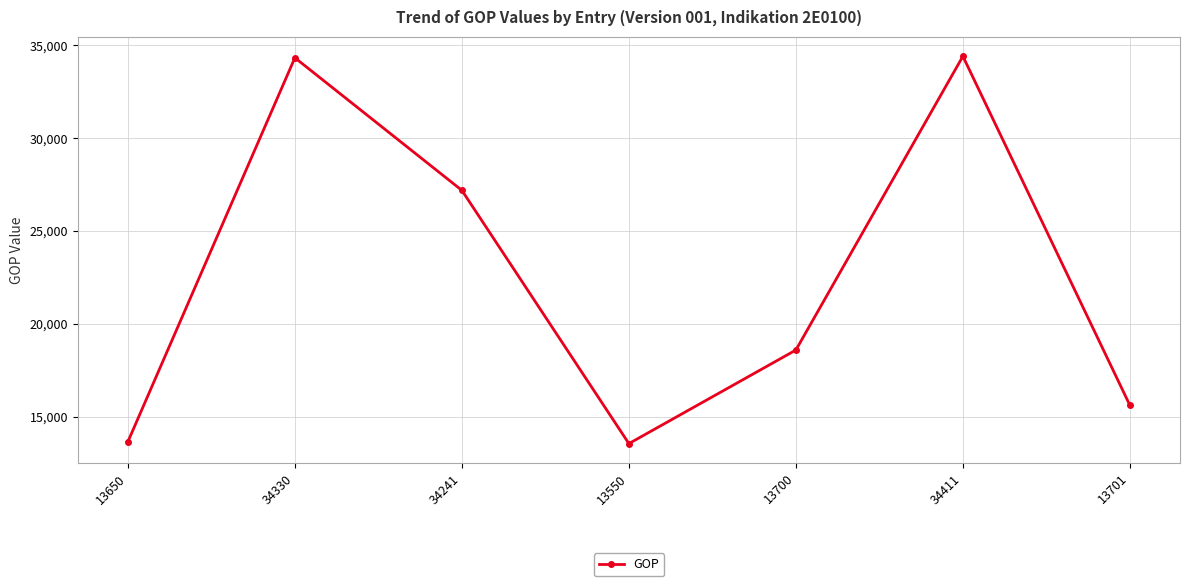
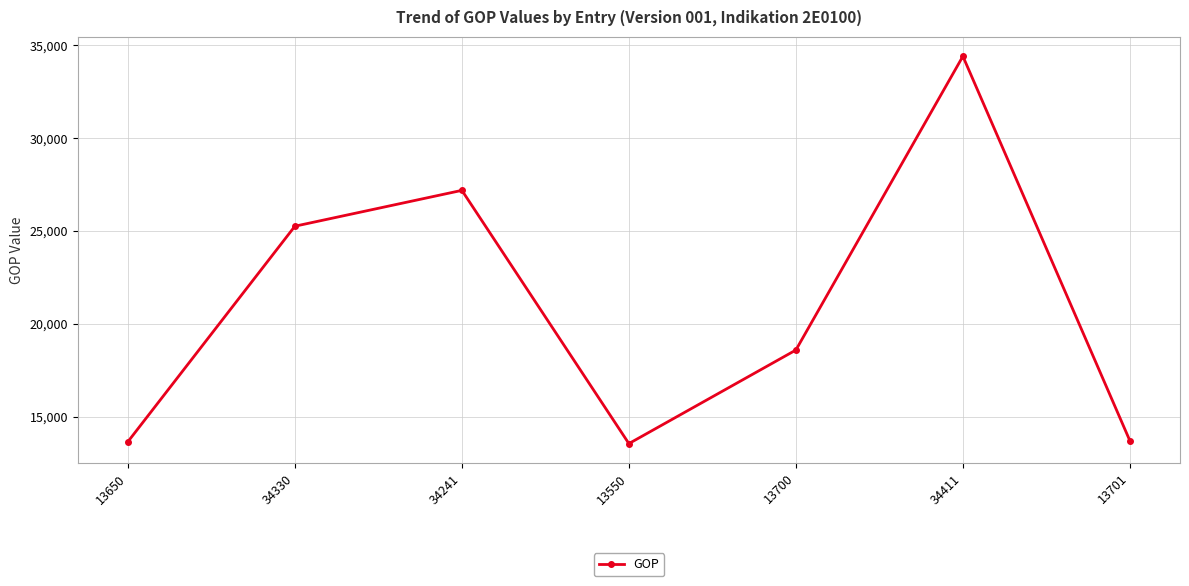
34330: 34,300 -> 25,300
13701: 15,600 -> 13,700
